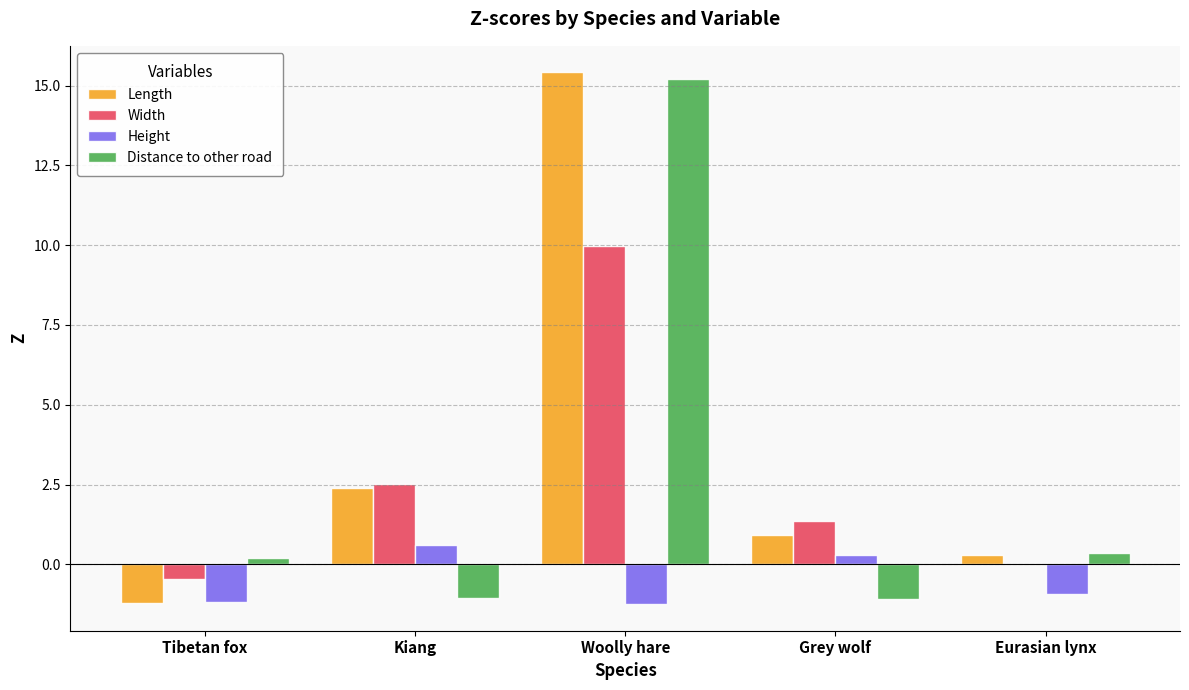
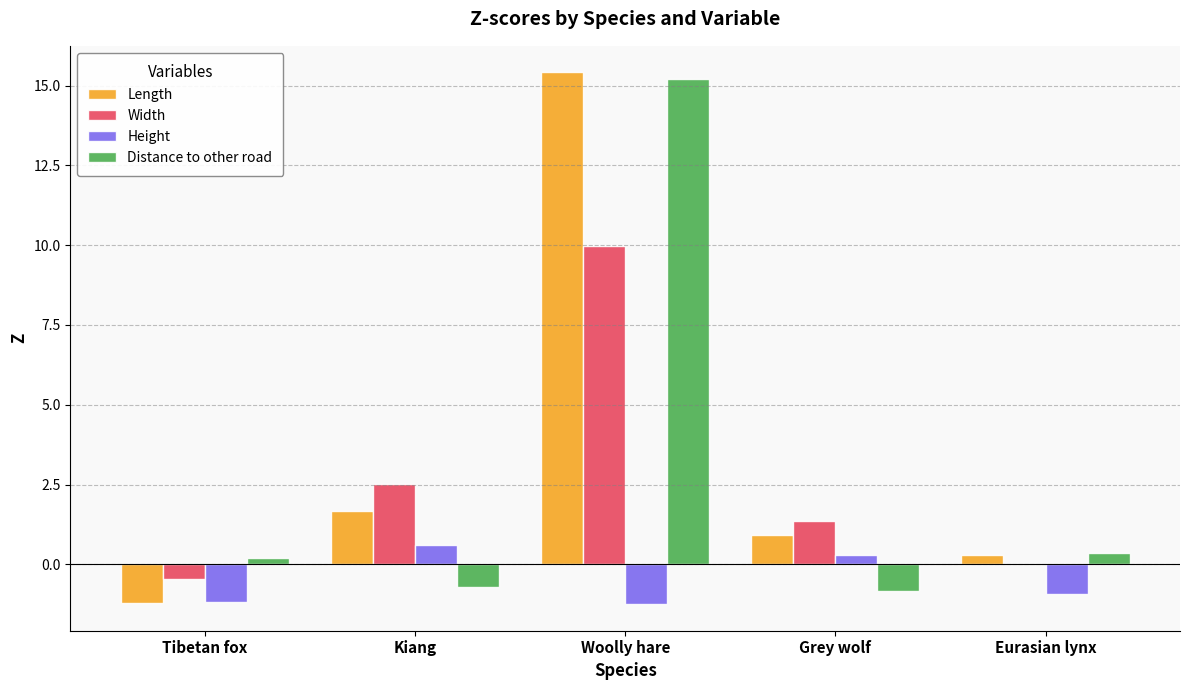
Length, Kiang: 2.4 -> 1.7
Distance to other road, Kiang: -1.1 -> -0.7
Distance to other road, Grey wolf: -1.1 -> -0.8
